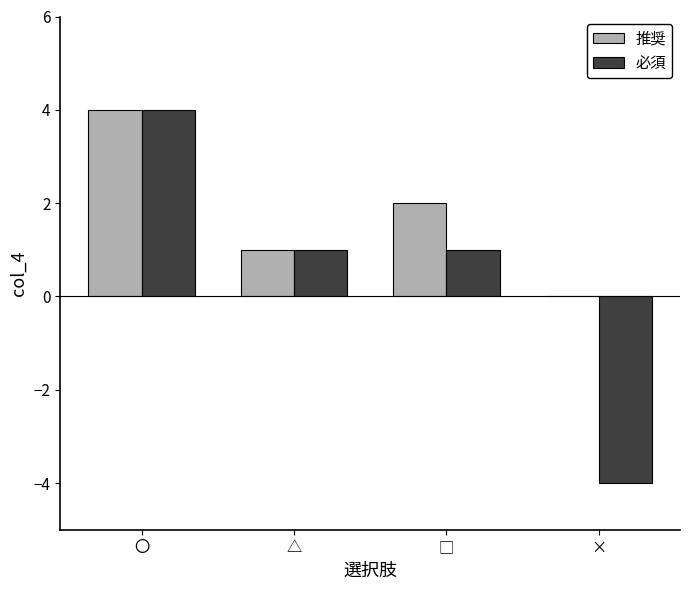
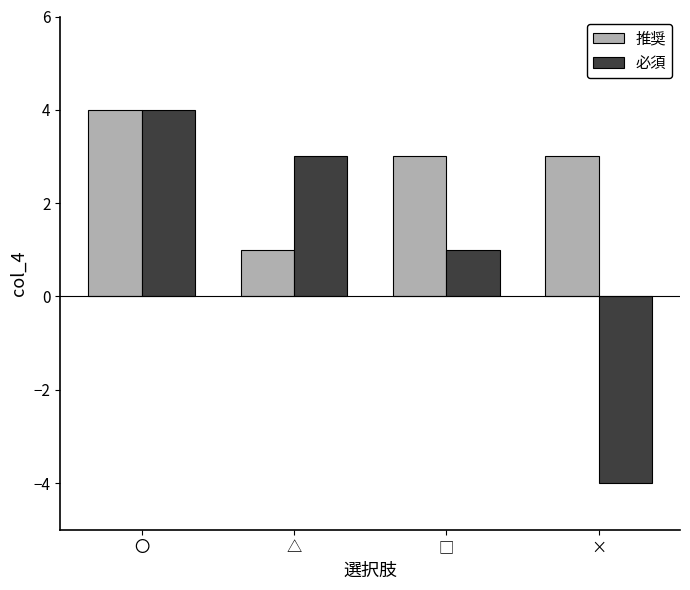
必須, △: 1 -> 3
推奨, □: 2 -> 3
推奨, ×: 0 -> 3
